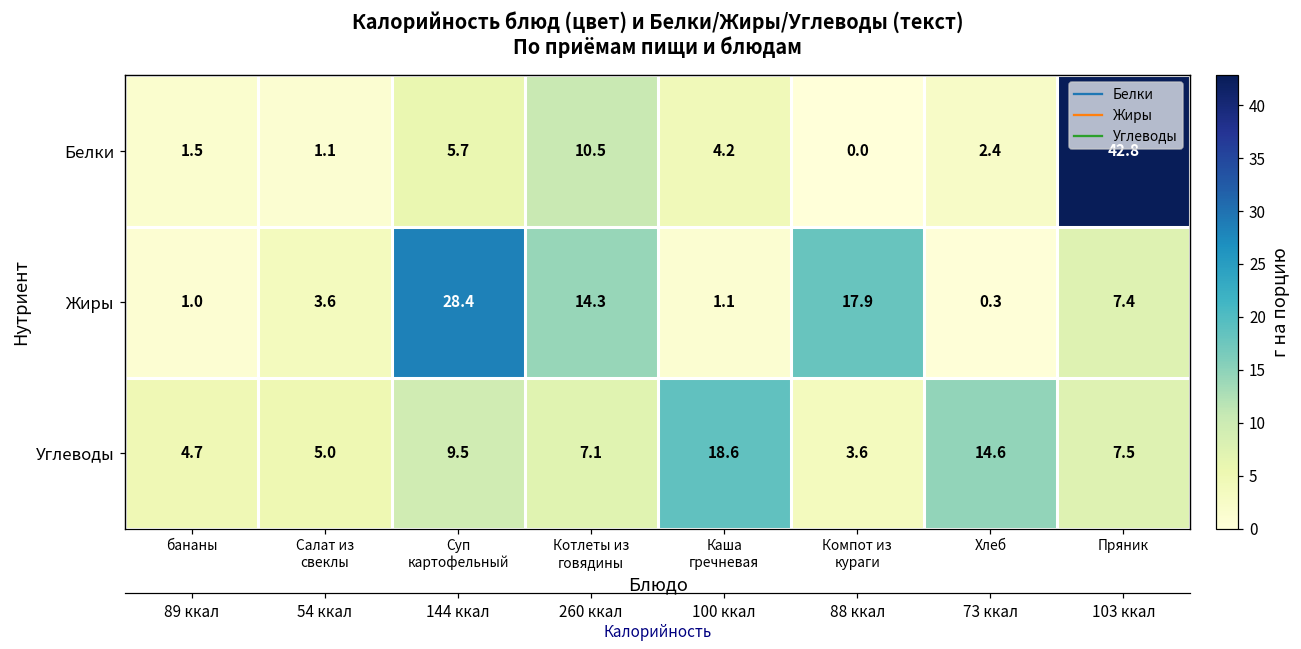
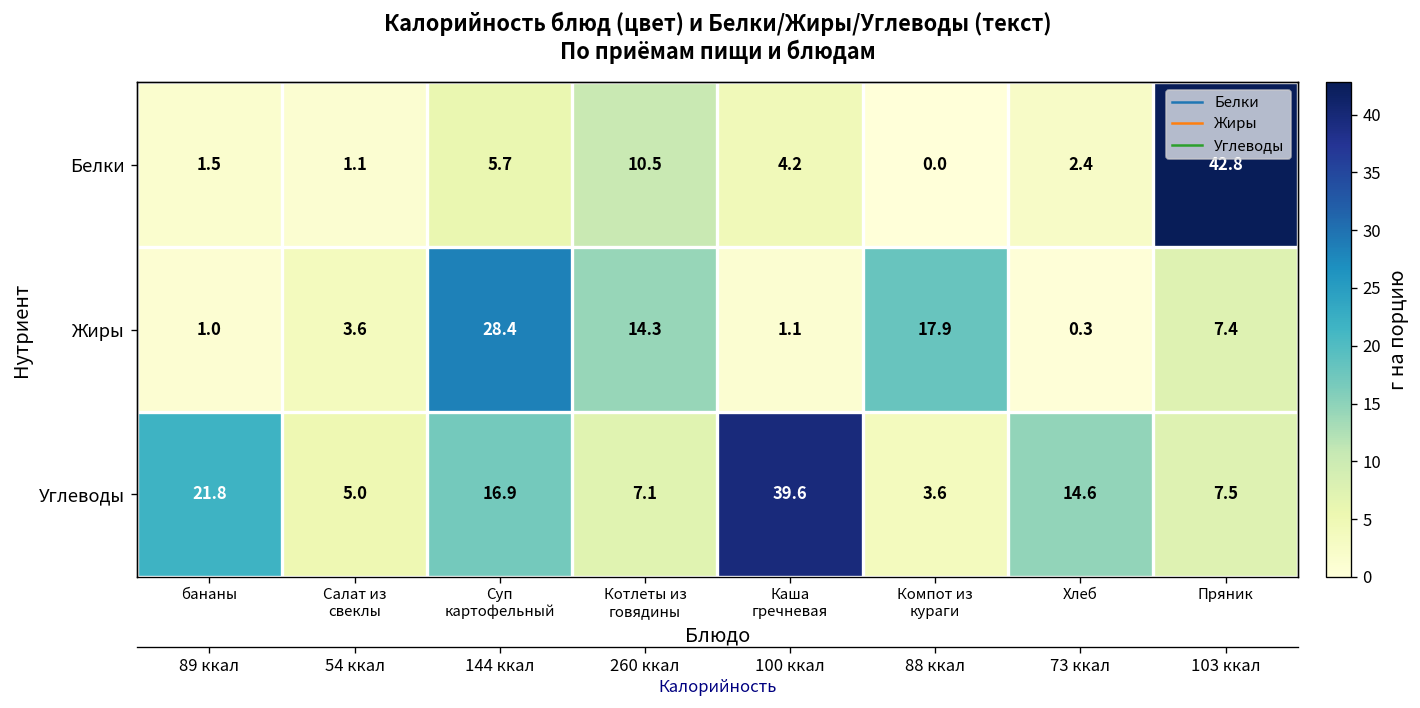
Углеводы, бананы: 4.7 -> 21.8
Углеводы, Суп картофельный: 9.5 -> 16.9
Углеводы, Каша гречневая: 18.6 -> 39.6
